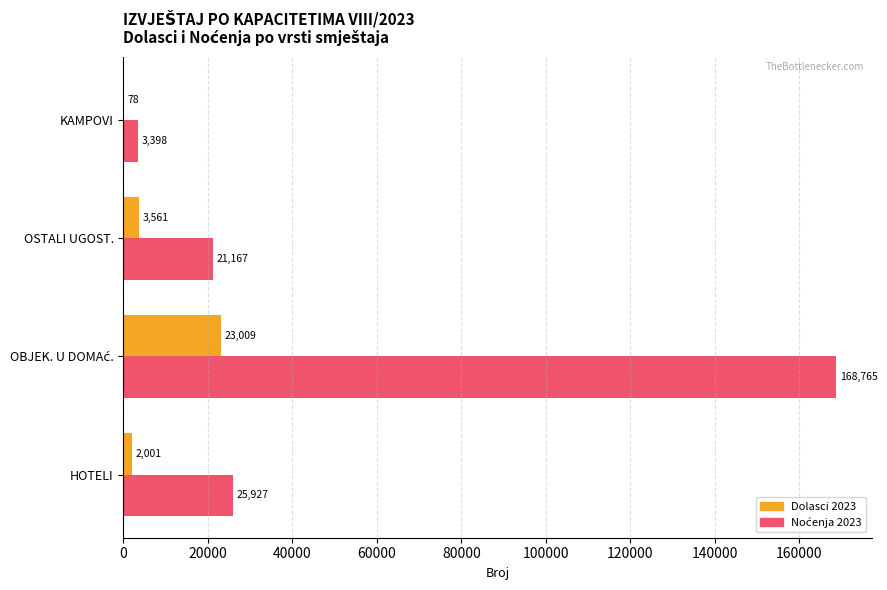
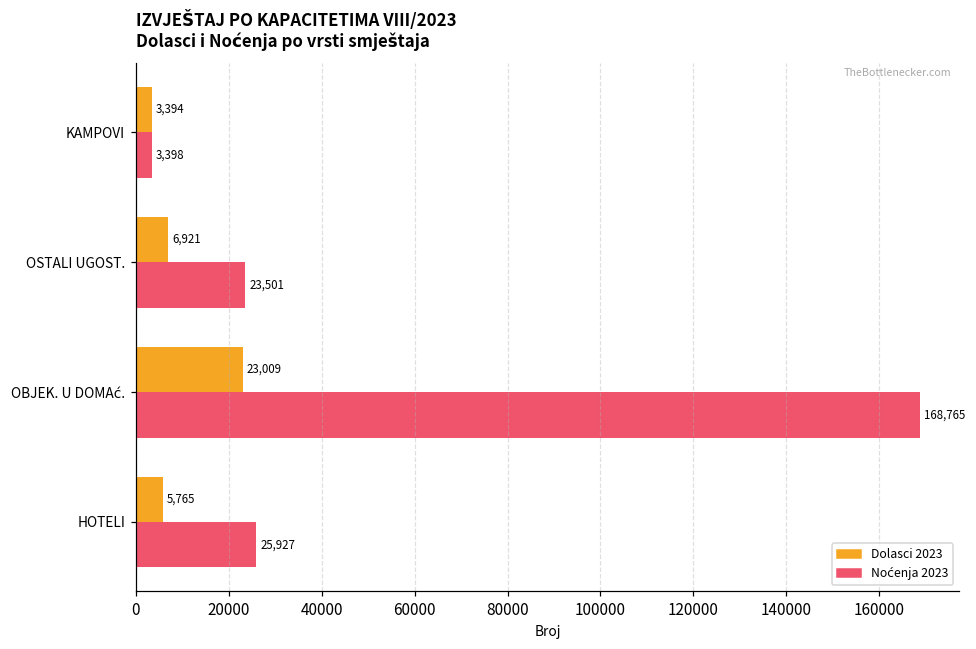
Dolasci 2023, KAMPOVI: 78 -> 3,394
Dolasci 2023, OSTALI UGOST.: 3,561 -> 6,921
Noćenja 2023, OSTALI UGOST.: 21,167 -> 23,501
Dolasci 2023, HOTELI: 2,001 -> 5,765
